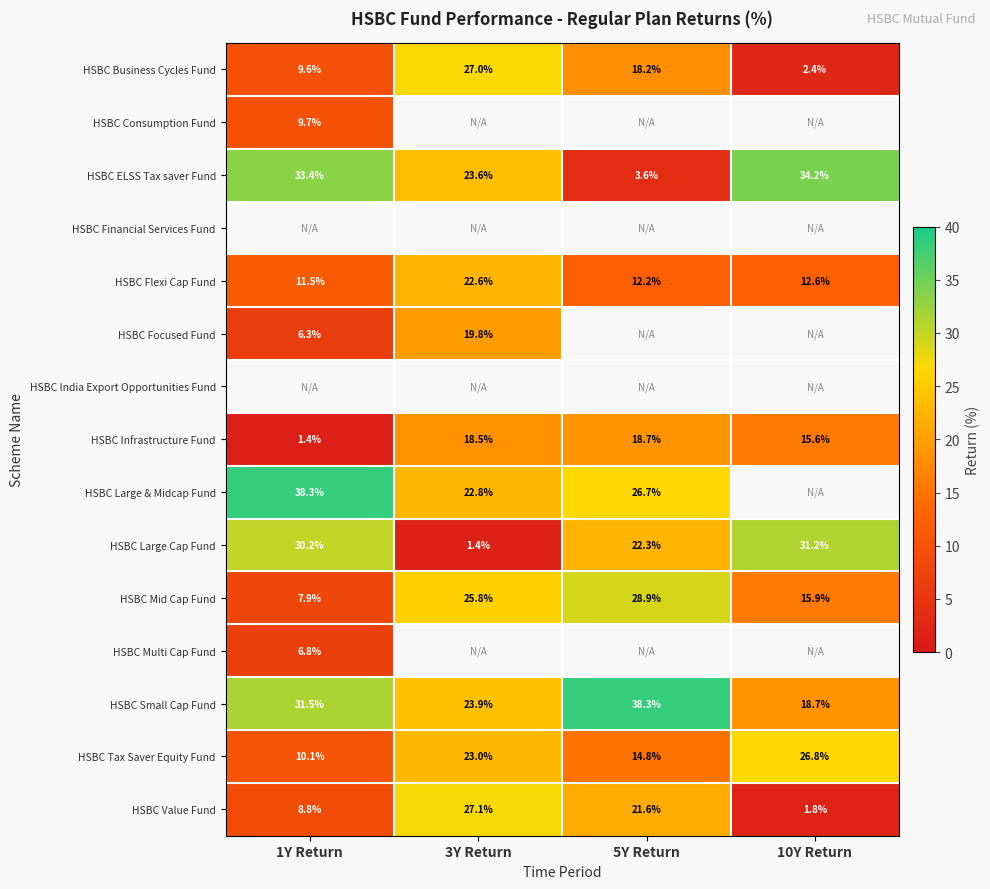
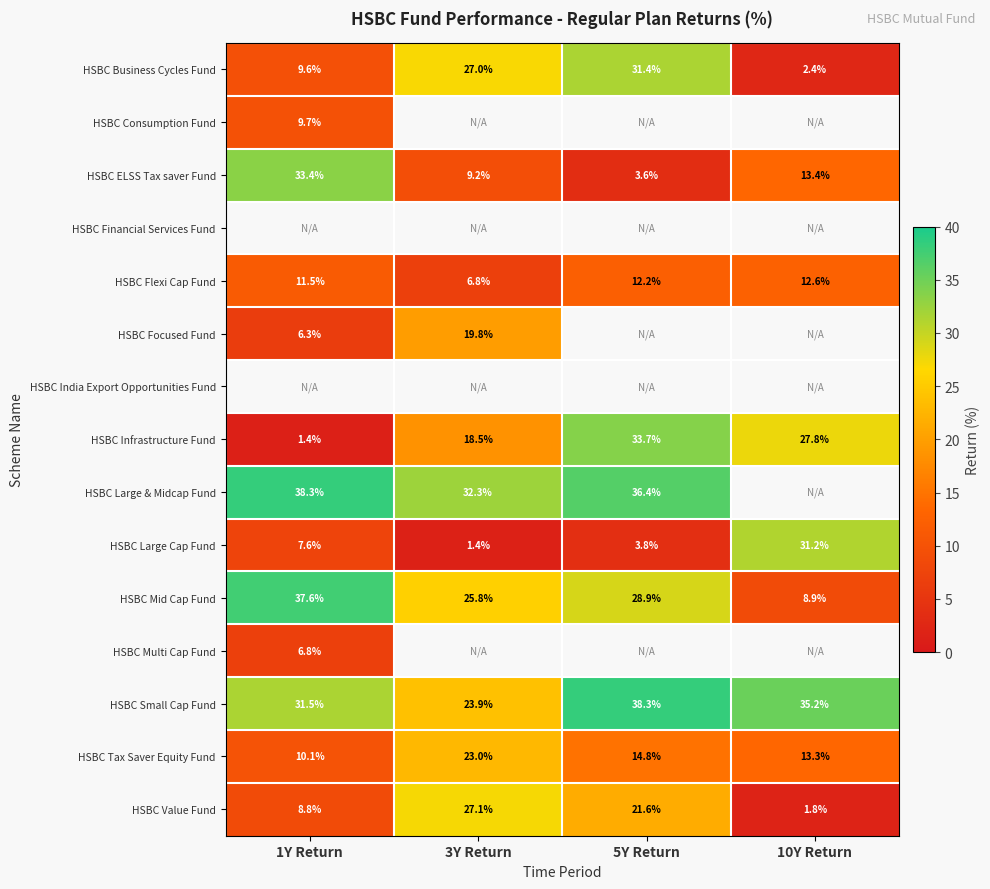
HSBC Business Cycles Fund, 5Y Return: 18.2% -> 31.4%
HSBC ELSS Tax saver Fund, 3Y Return: 23.6% -> 9.2%
HSBC ELSS Tax saver Fund, 10Y Return: 34.2% -> 13.4%
HSBC Flexi Cap Fund, 3Y Return: 22.6% -> 6.8%
HSBC Infrastructure Fund, 5Y Return: 18.7% -> 33.7%
HSBC Infrastructure Fund, 10Y Return: 15.6% -> 27.8%
HSBC Large & Midcap Fund, 3Y Return: 22.8% -> 32.3%
HSBC Large & Midcap Fund, 5Y Return: 26.7% -> 36.4%
HSBC Large Cap Fund, 1Y Return: 30.2% -> 7.6%
HSBC Large Cap Fund, 5Y Return: 22.3% -> 3.8%
HSBC Mid Cap Fund, 1Y Return: 7.9% -> 37.6%
HSBC Mid Cap Fund, 10Y Return: 15.9% -> 8.9%
HSBC Small Cap Fund, 10Y Return: 18.7% -> 35.2%
HSBC Tax Saver Equity Fund, 10Y Return: 26.8% -> 13.3%
